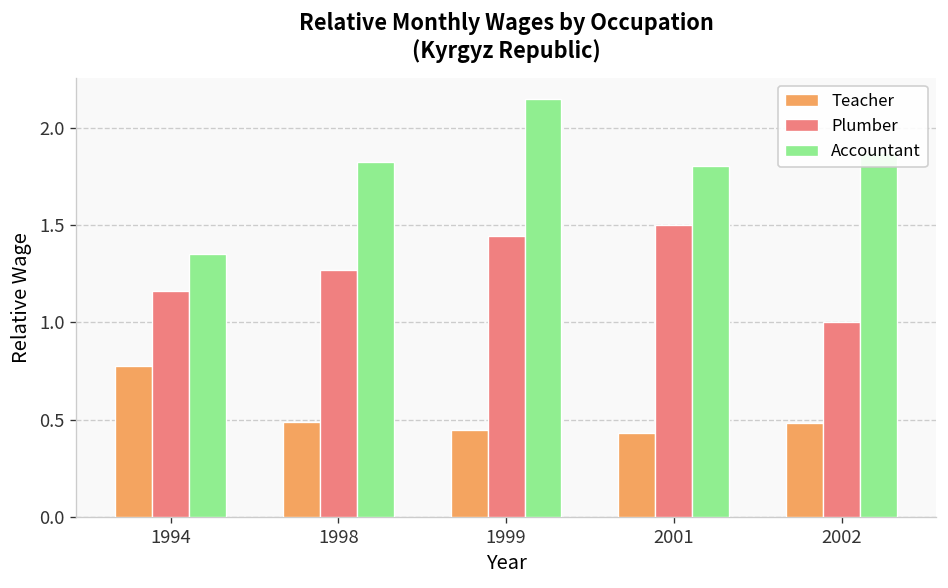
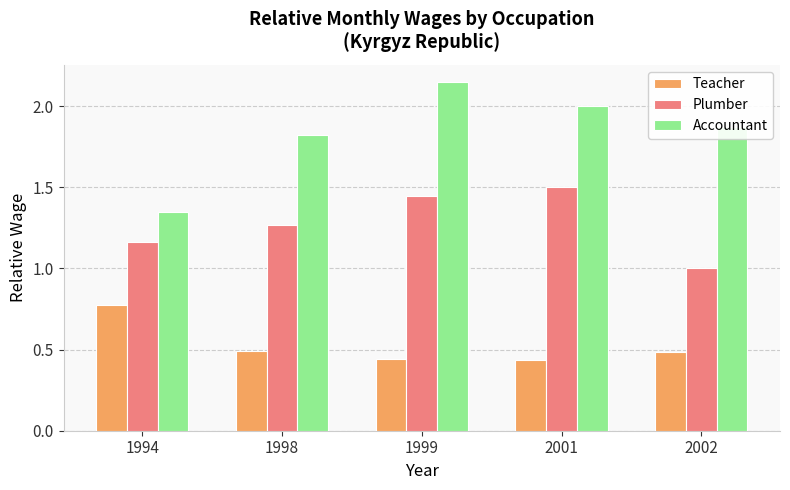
Accountant, 2001: 1.8 -> 2.0
